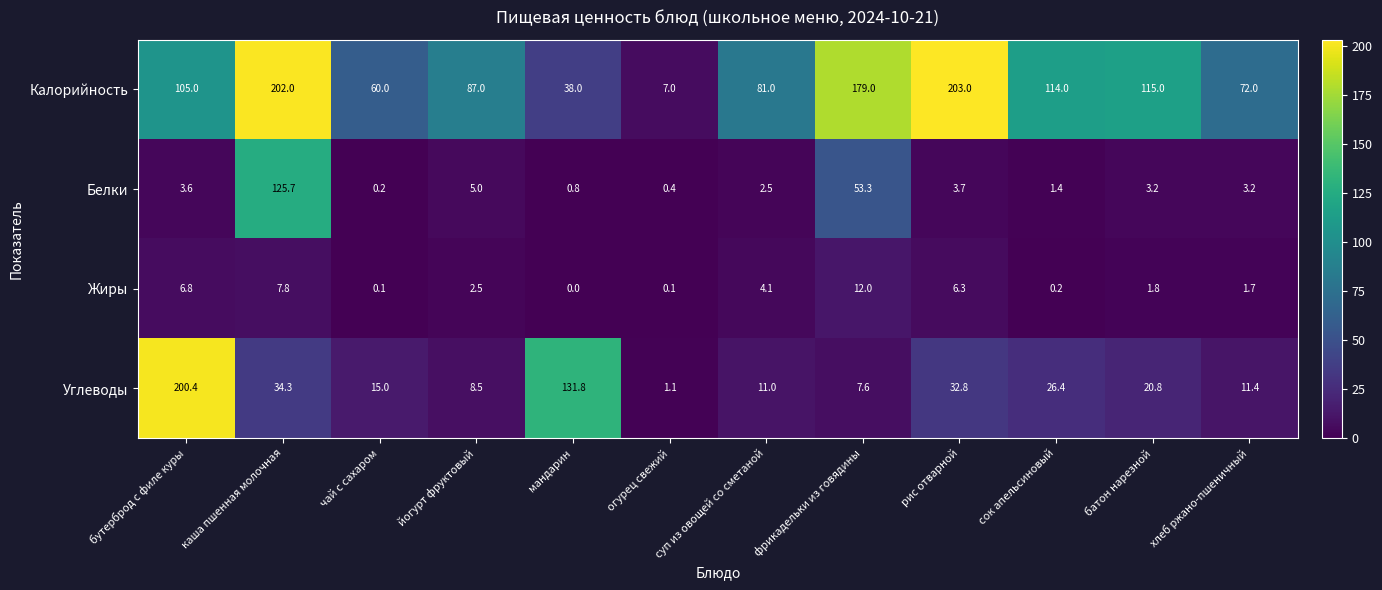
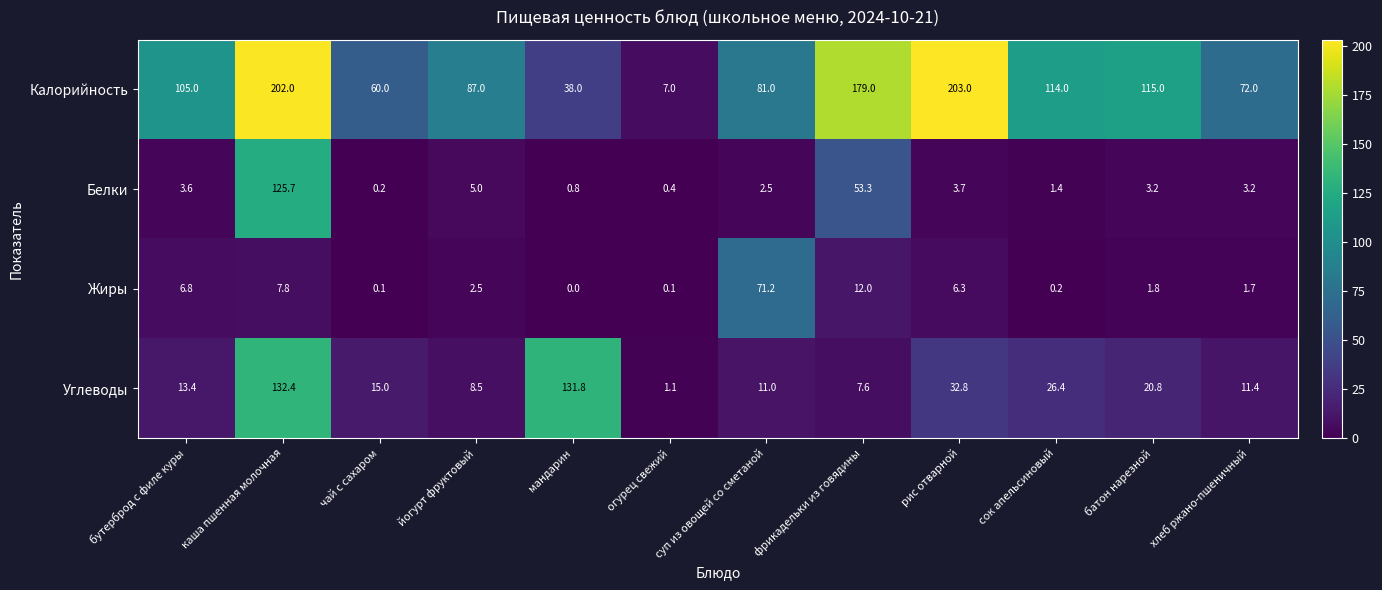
Жиры, суп из овощей со сметаной: 4.1 -> 71.2
Углеводы, бутерброд с филе куры: 200.4 -> 13.4
Углеводы, каша пшенная молочная: 34.3 -> 132.4
